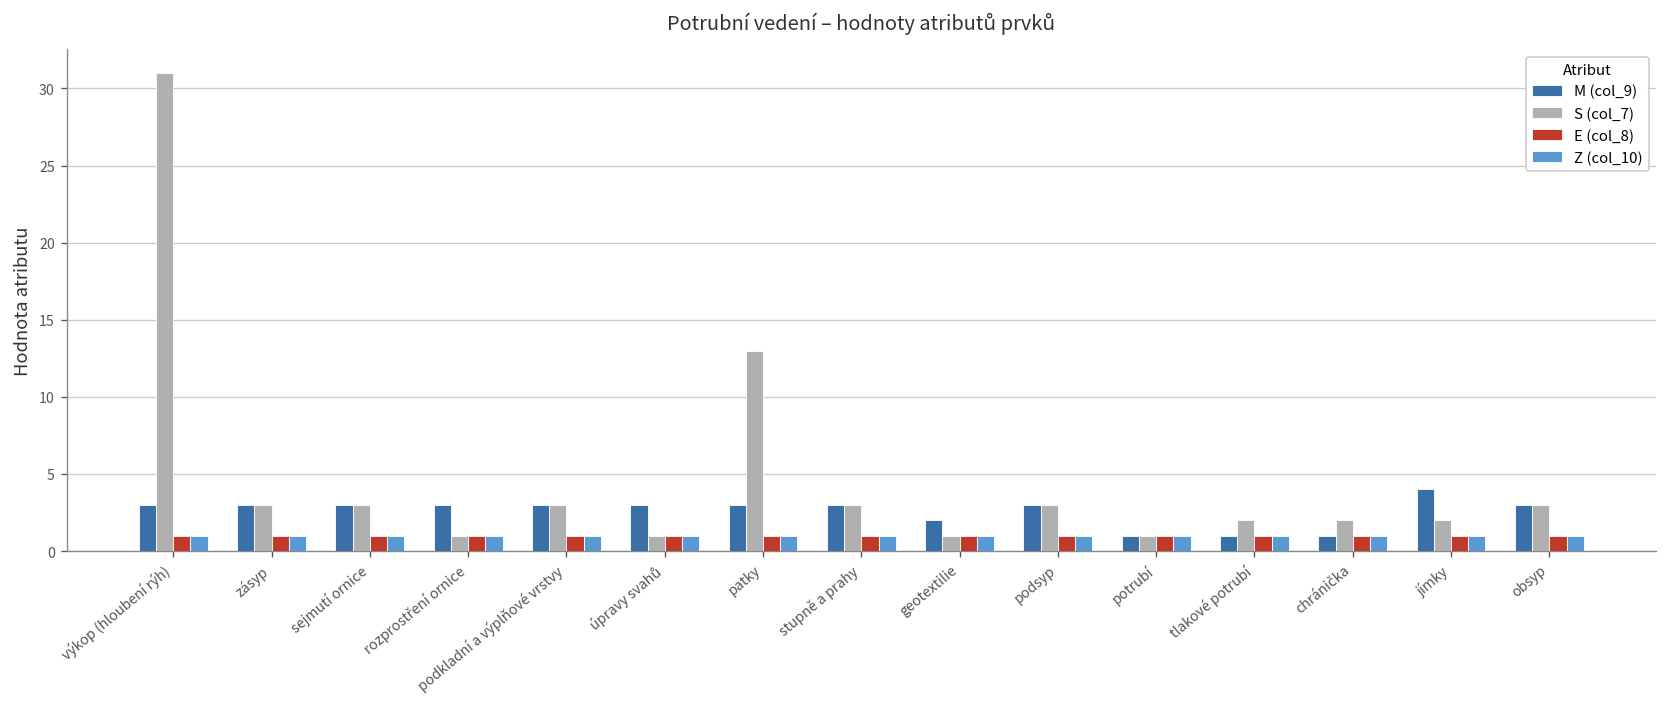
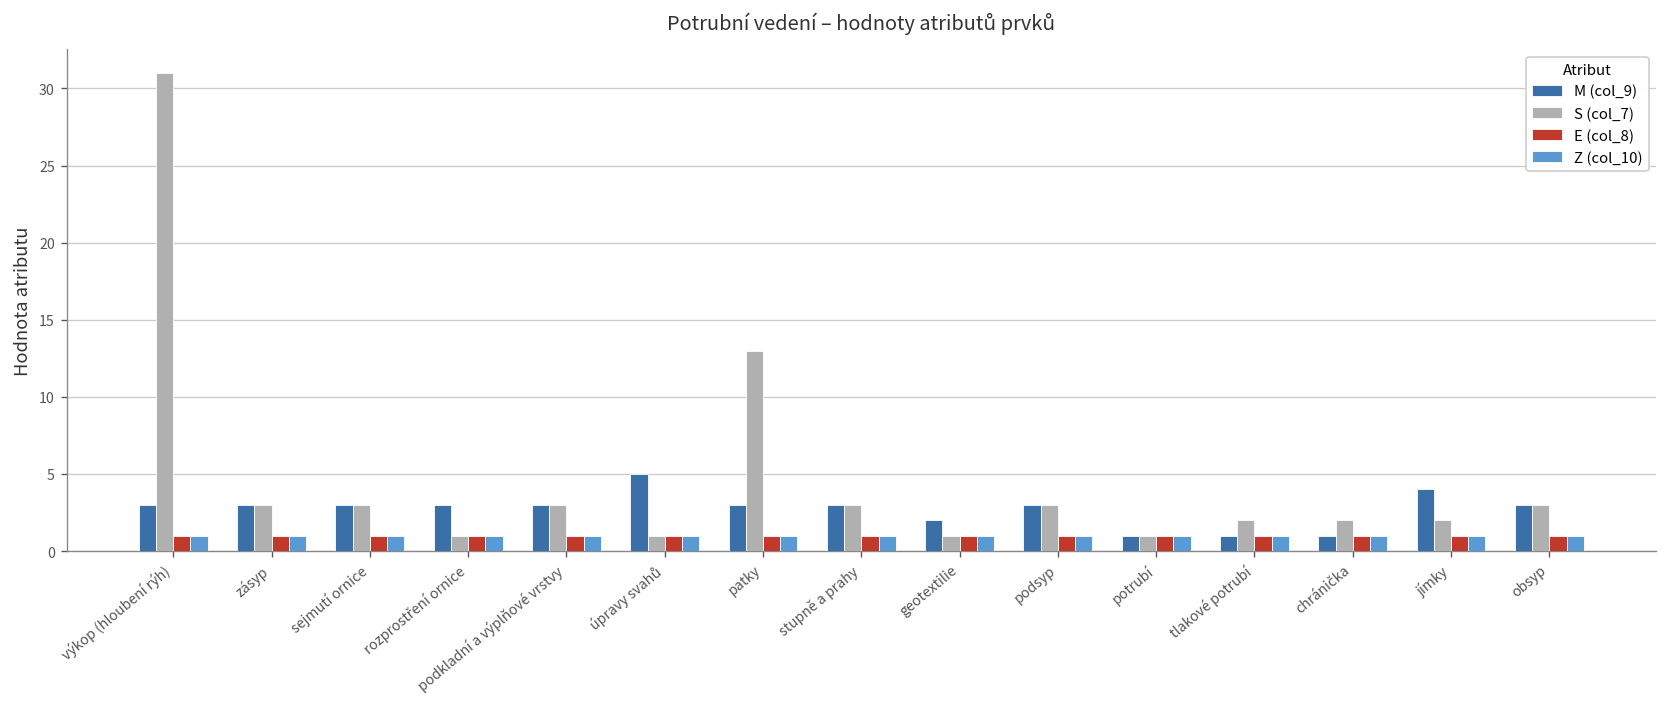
M (col_9), úpravy svahů: 3 -> 5
